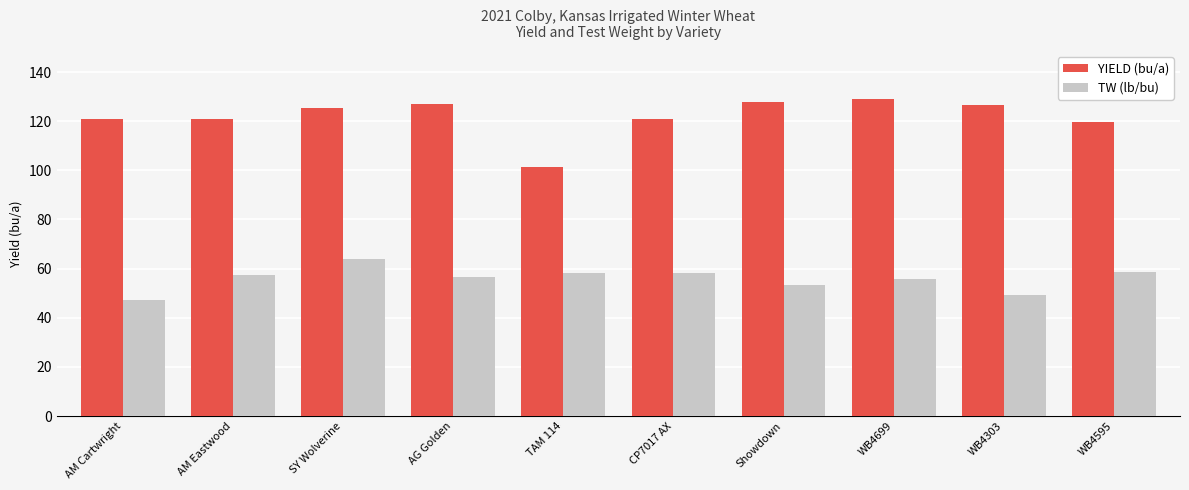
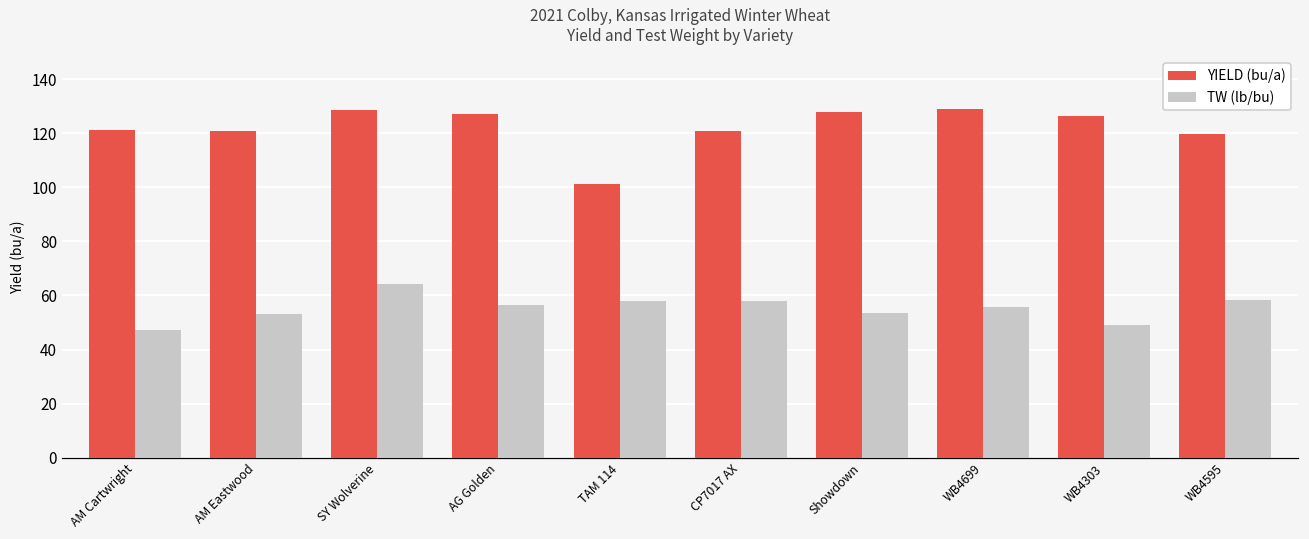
TW (lb/bu), AM Eastwood: 57 -> 53
YIELD (bu/a), SY Wolverine: 125 -> 129
